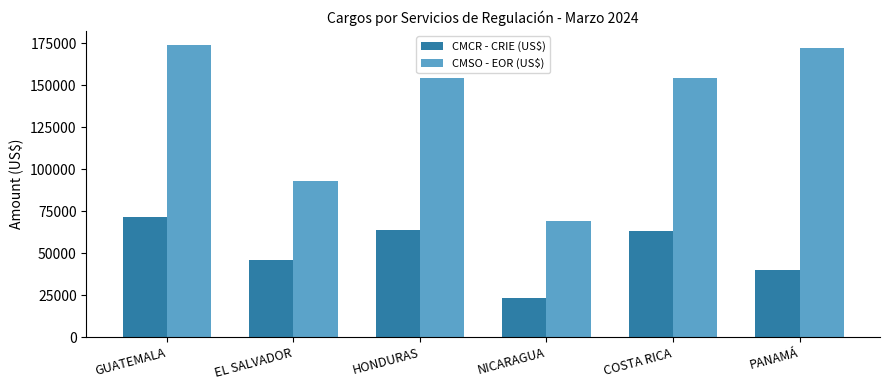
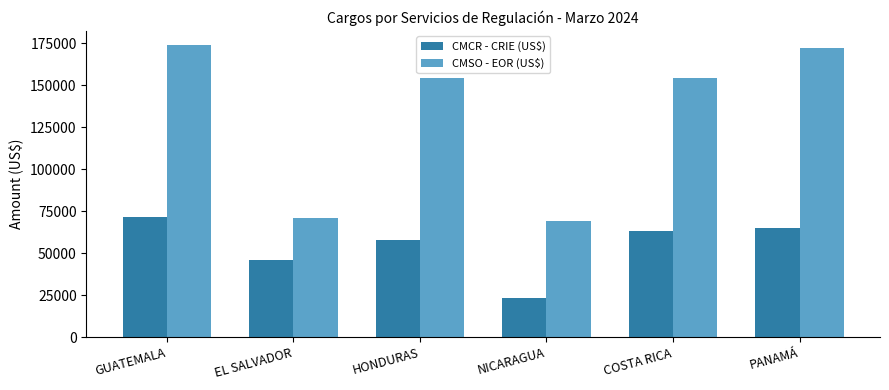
CMSO - EOR (US$), EL SALVADOR: 93000 -> 71000
CMCR - CRIE (US$), HONDURAS: 64000 -> 58000
CMCR - CRIE (US$), PANAMÁ: 40000 -> 65000
